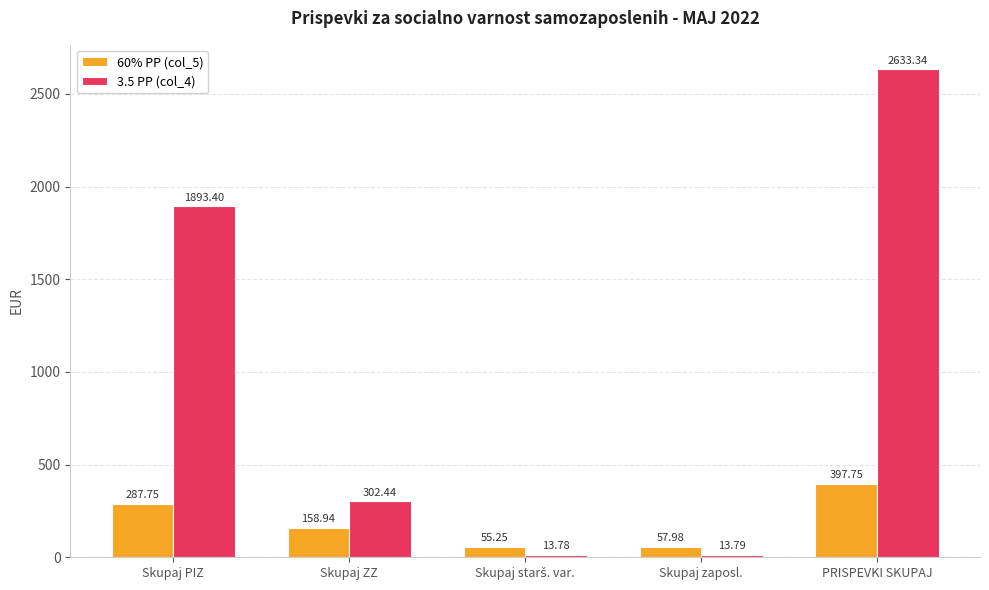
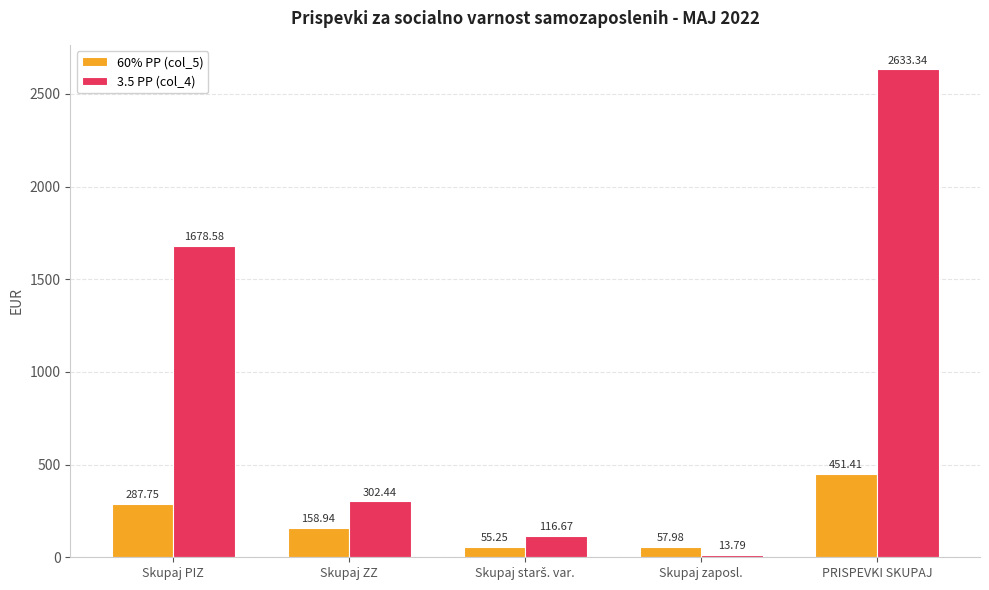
3.5 PP (col_4), Skupaj PIZ: 1893.40 -> 1678.58
3.5 PP (col_4), Skupaj starš. var.: 13.78 -> 116.67
60% PP (col_5), PRISPEVKI SKUPAJ: 397.75 -> 451.41
